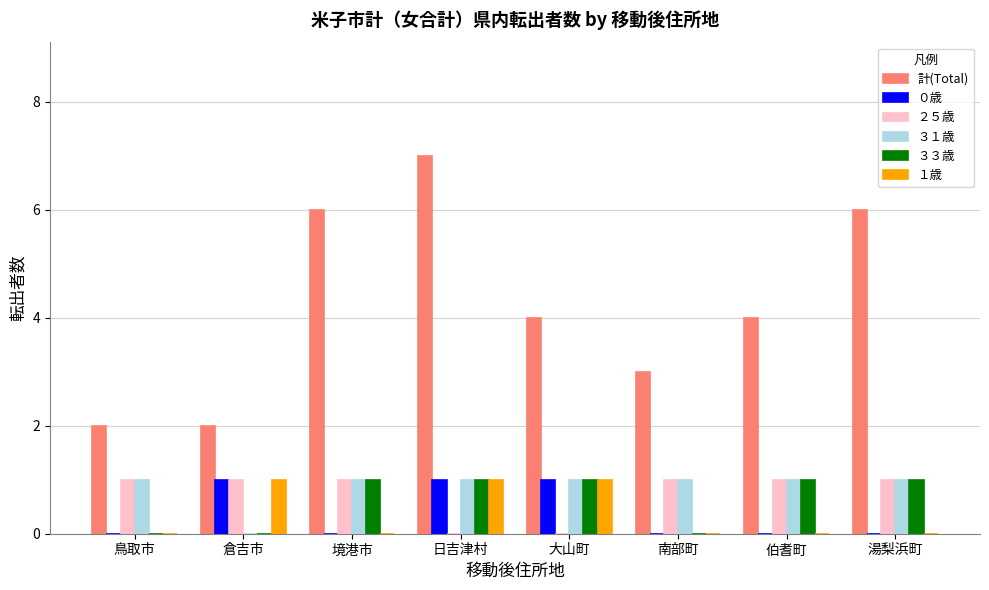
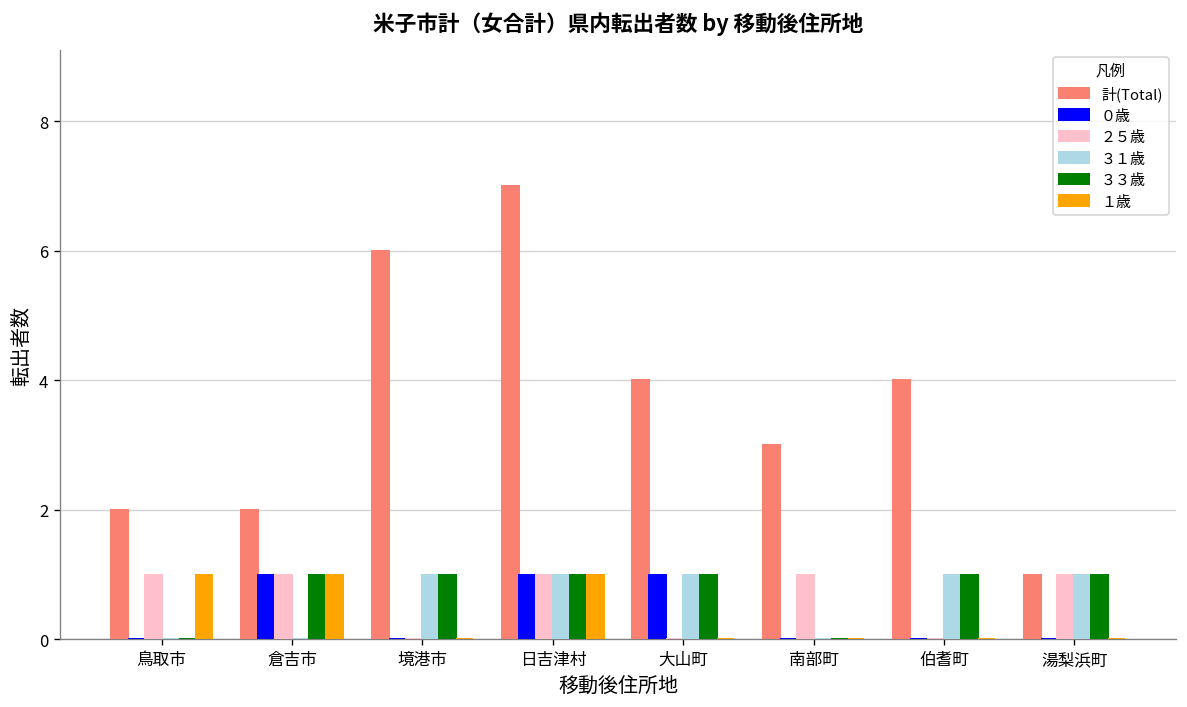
３１歳, 鳥取市: 1 -> 0
１歳, 鳥取市: 0 -> 1
３３歳, 倉吉市: 0 -> 1
２５歳, 境港市: 1 -> 0
２５歳, 日吉津村: 0 -> 1
１歳, 大山町: 1 -> 0
３１歳, 南部町: 1 -> 0
２５歳, 伯耆町: 1 -> 0
計(Total), 湯梨浜町: 6 -> 1
